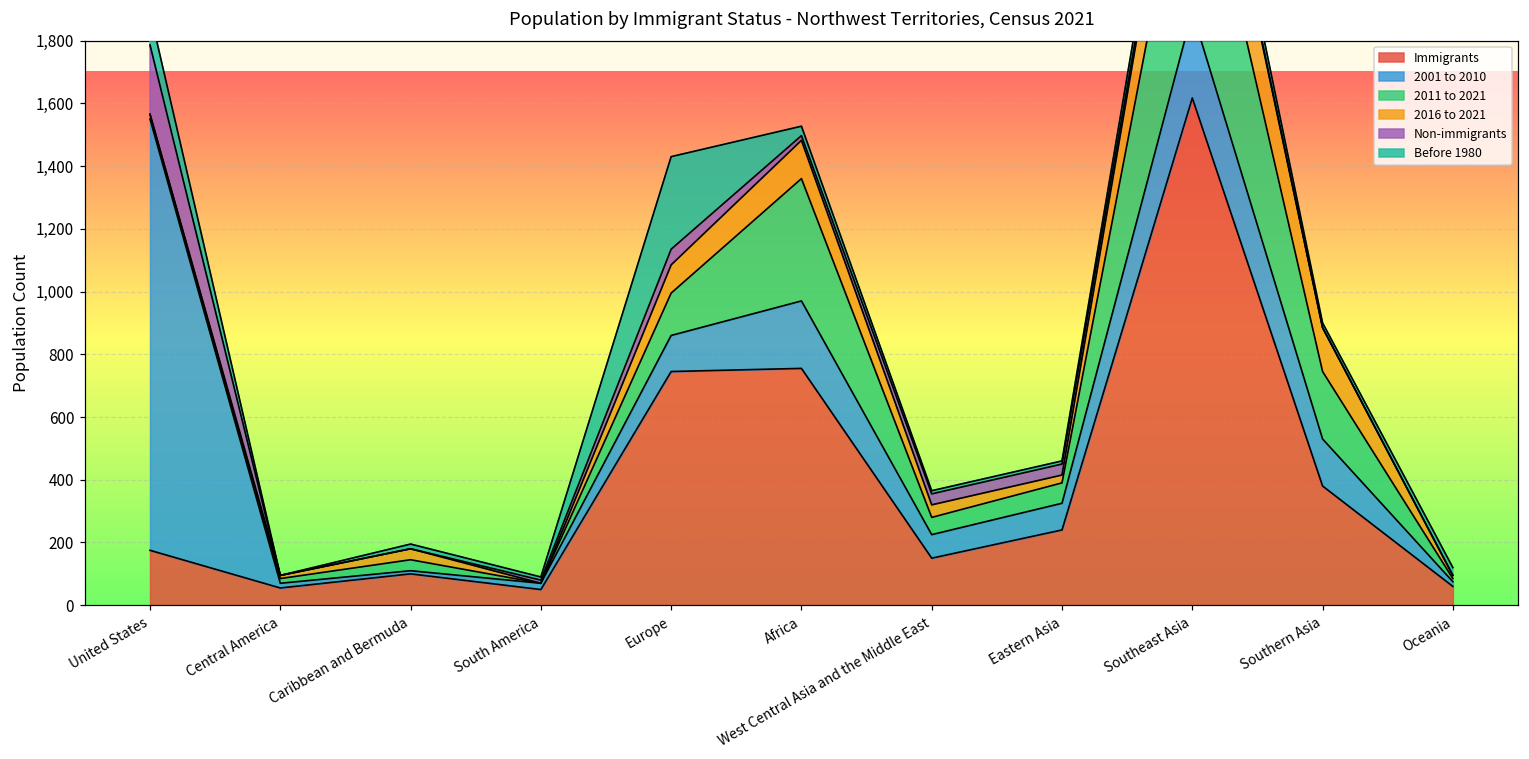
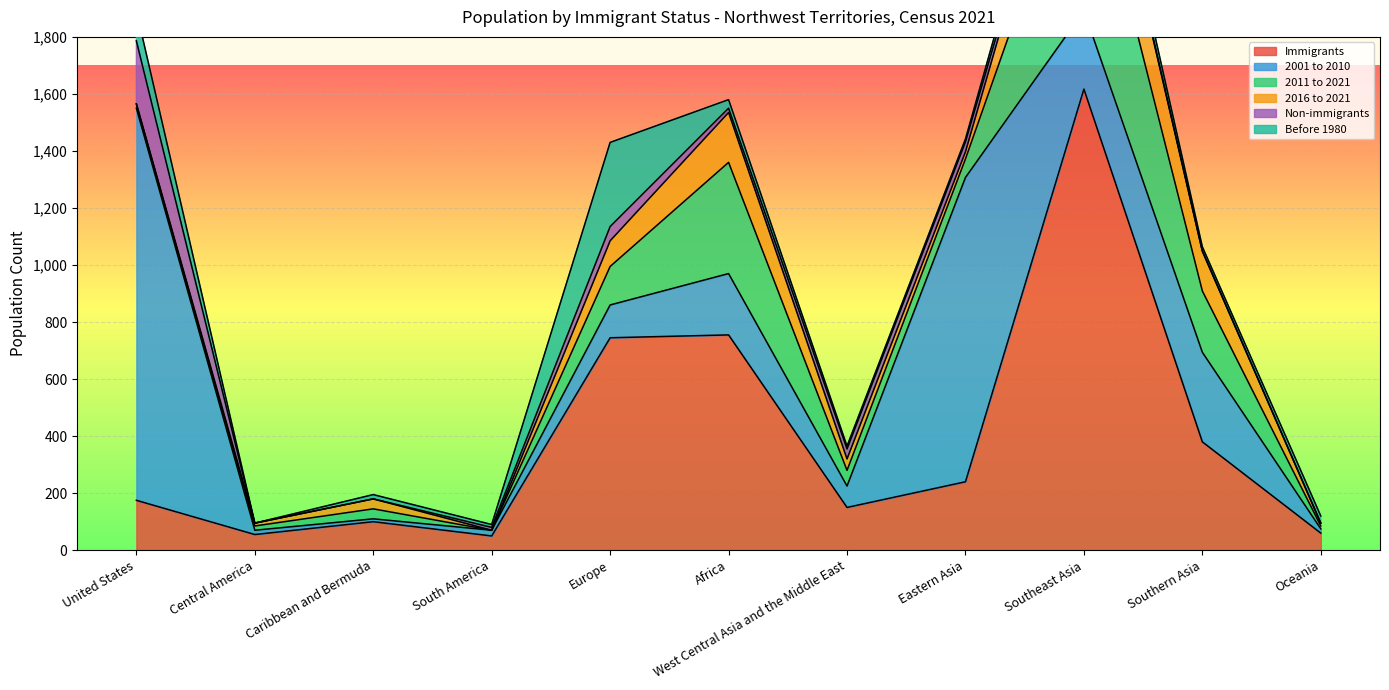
2016 to 2021, Africa: 120 -> 180
2001 to 2010, Eastern Asia: 90 -> 1,070
2001 to 2010, Southern Asia: 150 -> 310
